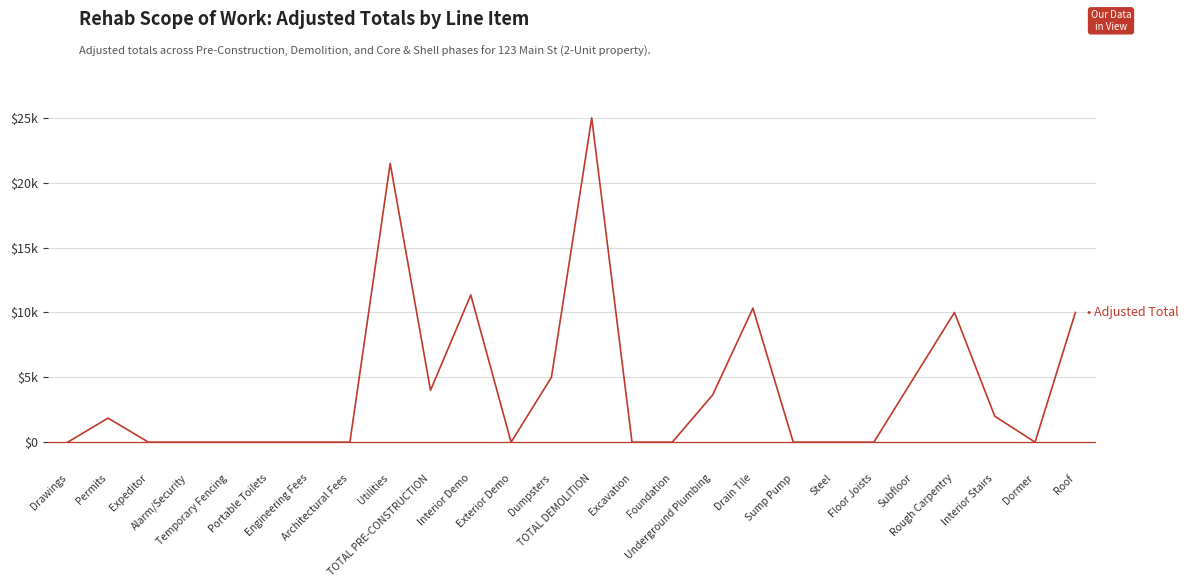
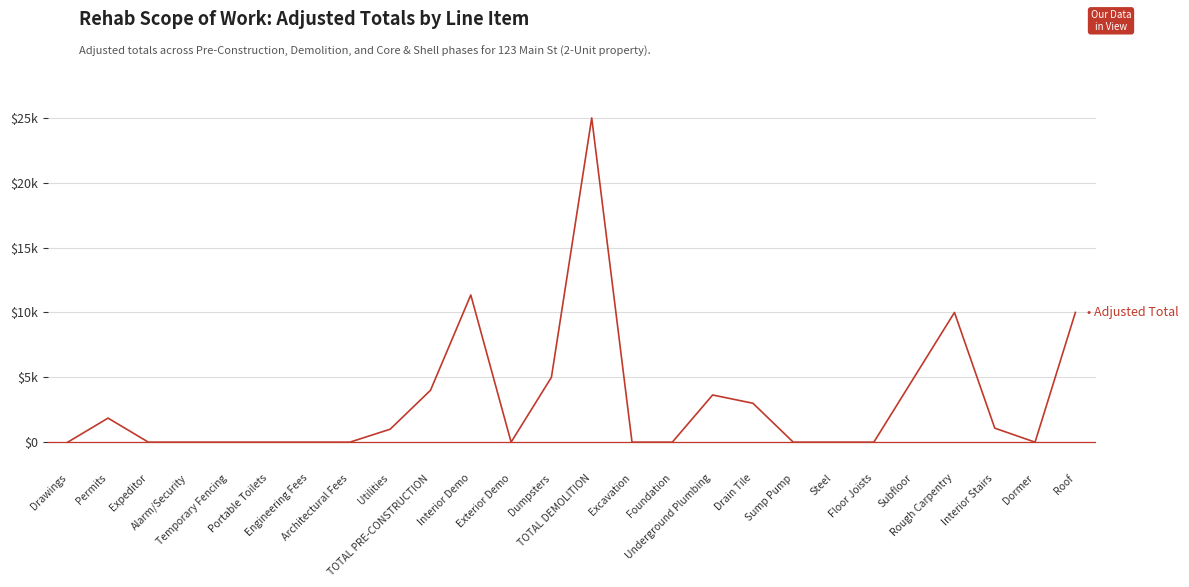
Utilities: $21500 -> $1000
Drain Tile: $10300 -> $3000
Interior Stairs: $2000 -> $1100
